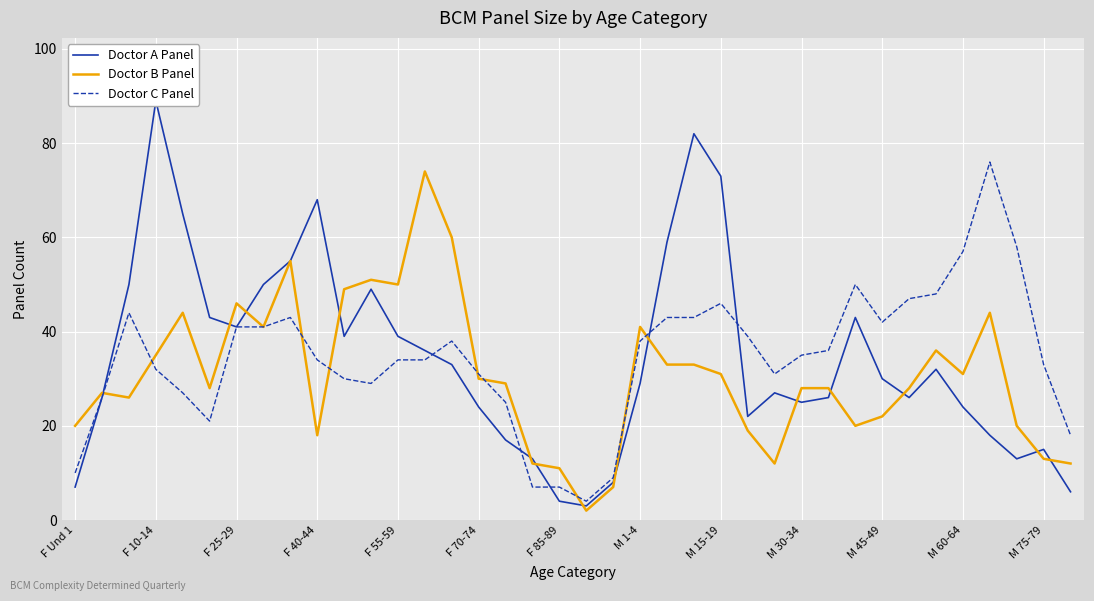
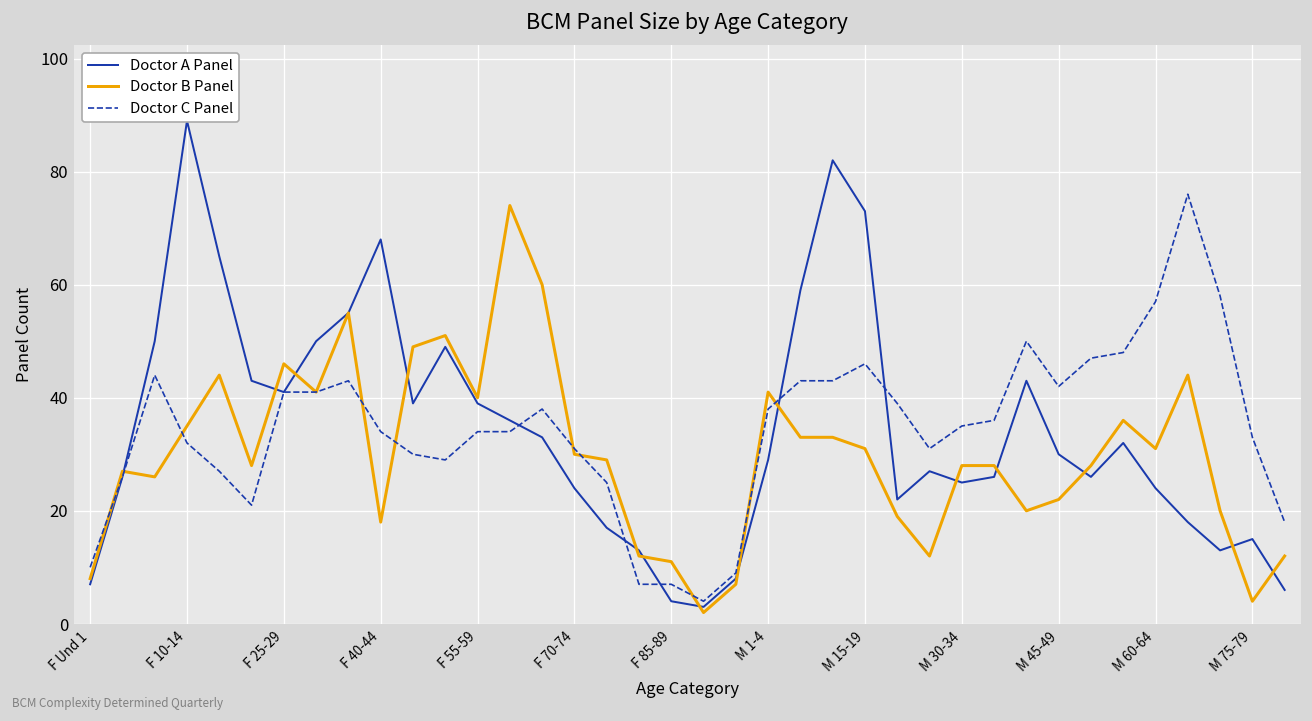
Doctor B Panel, F Und 1: 20 -> 8
Doctor B Panel, F 55-59: 50 -> 40
Doctor B Panel, M 75-79: 13 -> 4
